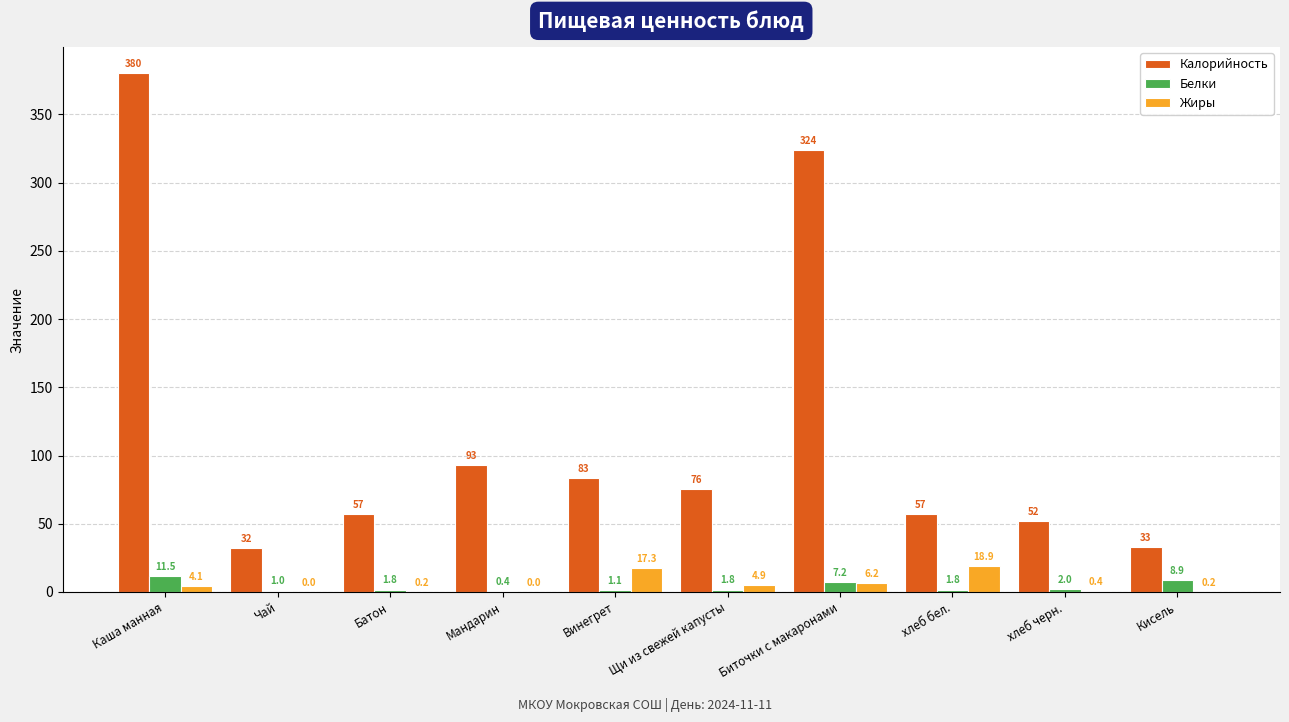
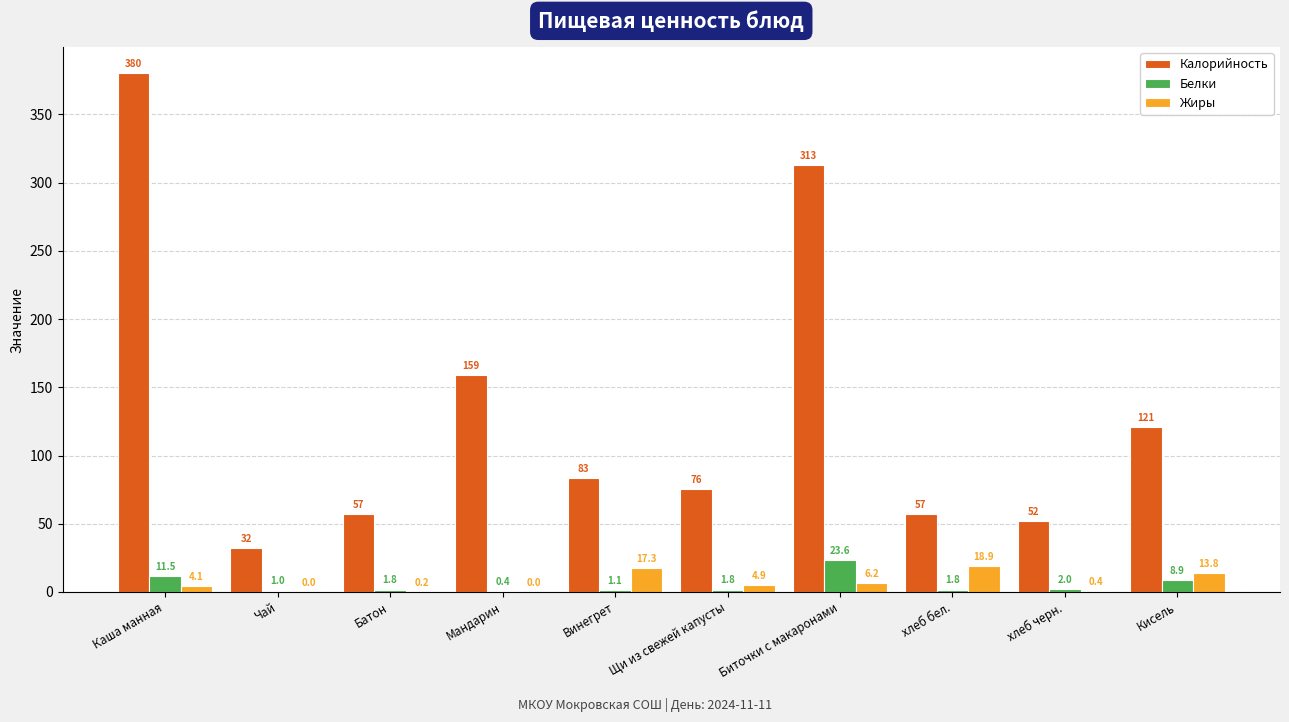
Калорийность, Мандарин: 93 -> 159
Калорийность, Биточки с макаронами: 324 -> 313
Белки, Биточки с макаронами: 7.2 -> 23.6
Калорийность, Кисель: 33 -> 121
Жиры, Кисель: 0.2 -> 13.8
